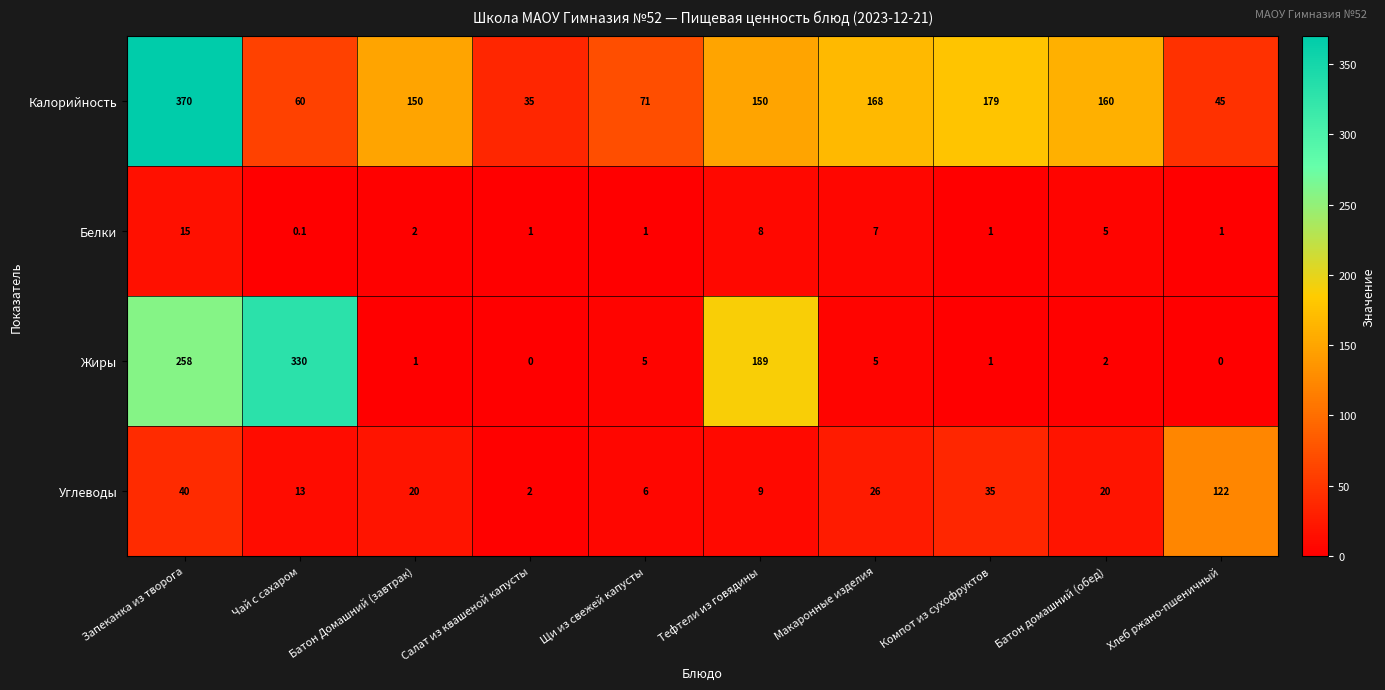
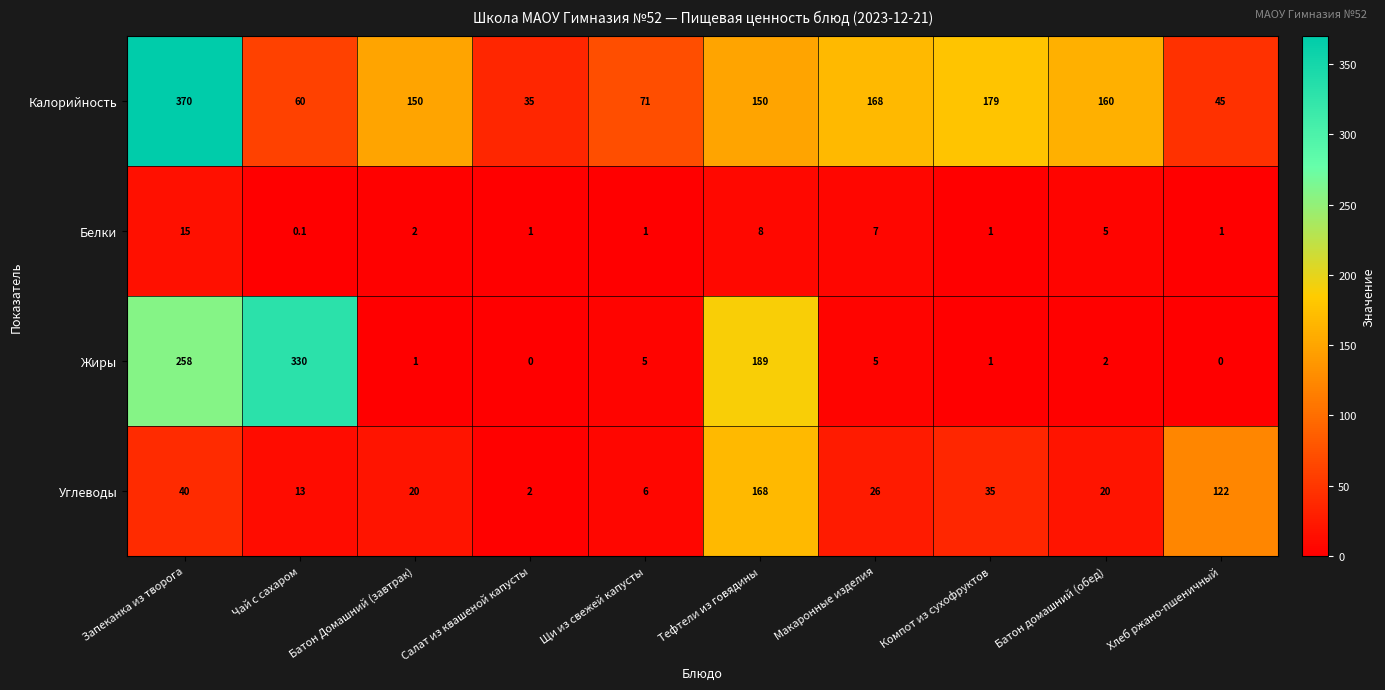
Углеводы, Тефтели из говядины: 9 -> 168
